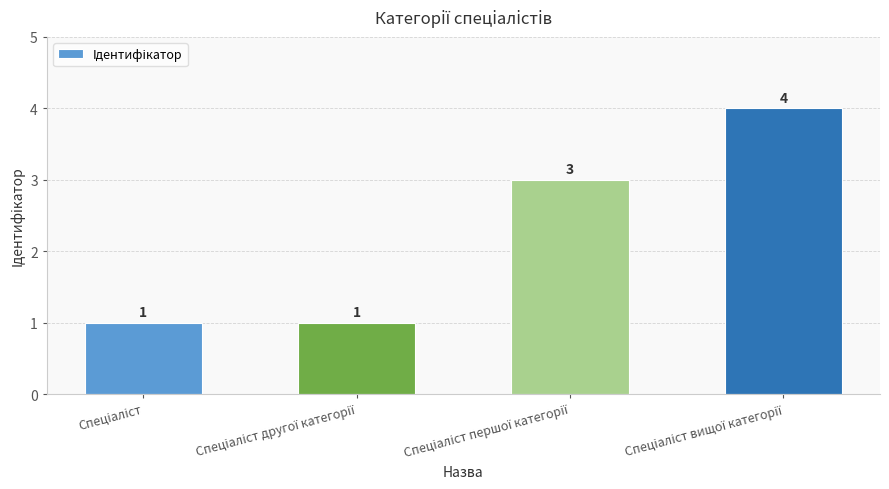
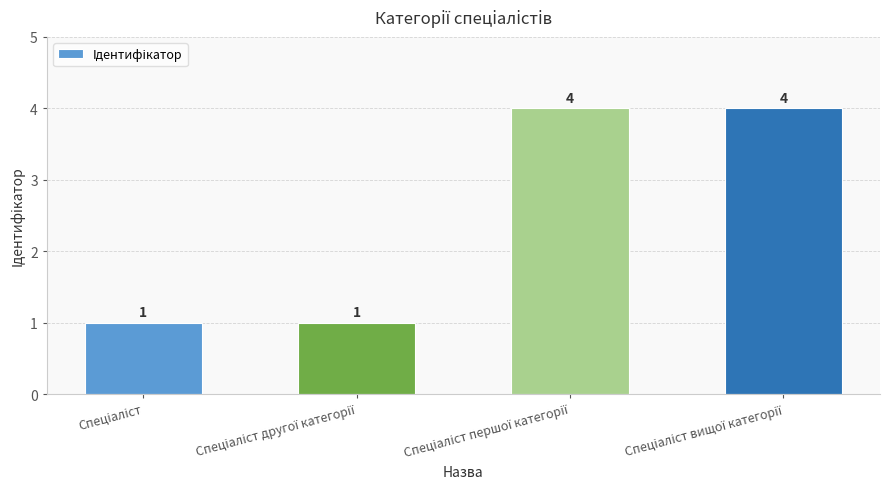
Спеціаліст першої категорії: 3 -> 4
